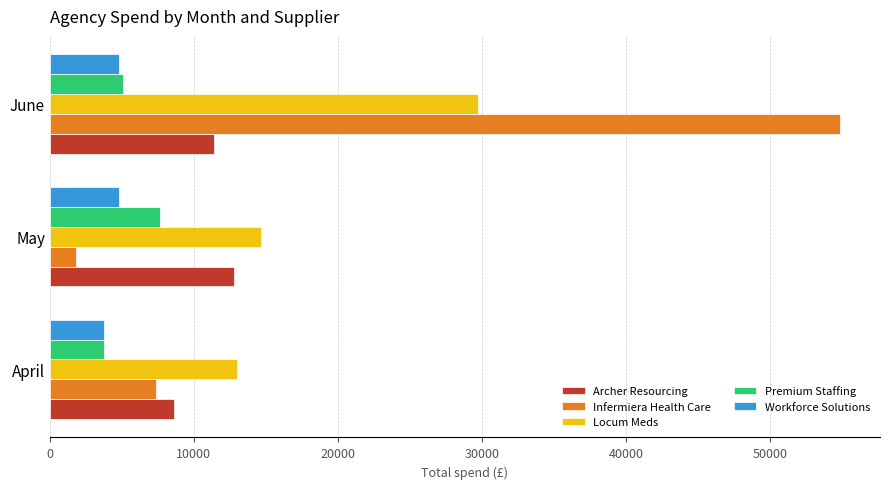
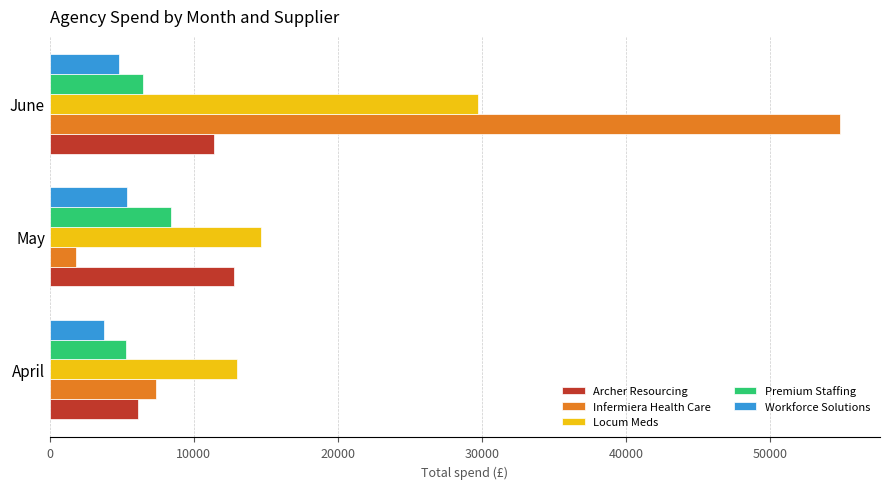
Premium Staffing, June: 5100 -> 6500
Workforce Solutions, May: 4800 -> 5400
Premium Staffing, May: 7700 -> 8400
Premium Staffing, April: 3800 -> 5300
Archer Resourcing, April: 8600 -> 6100
